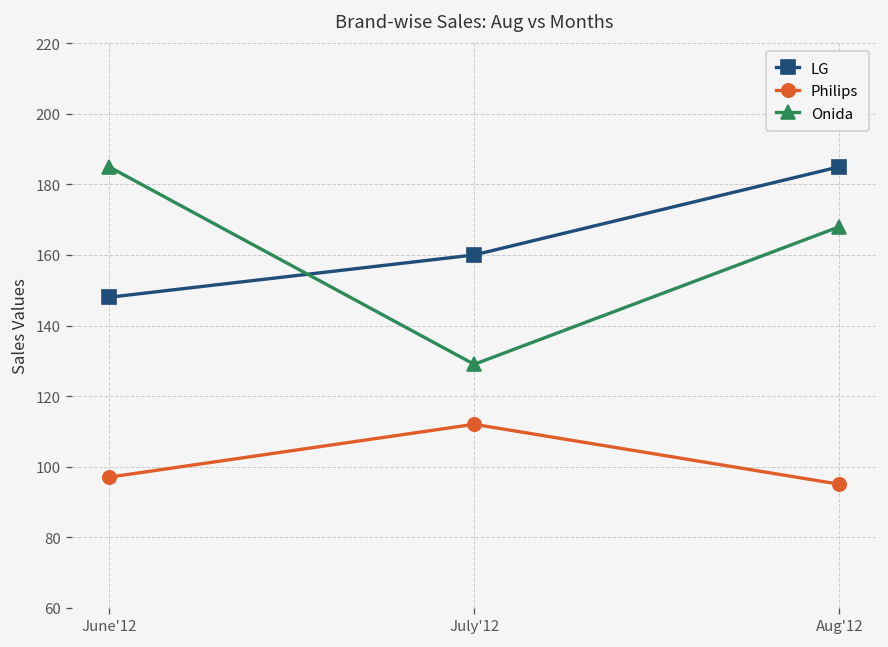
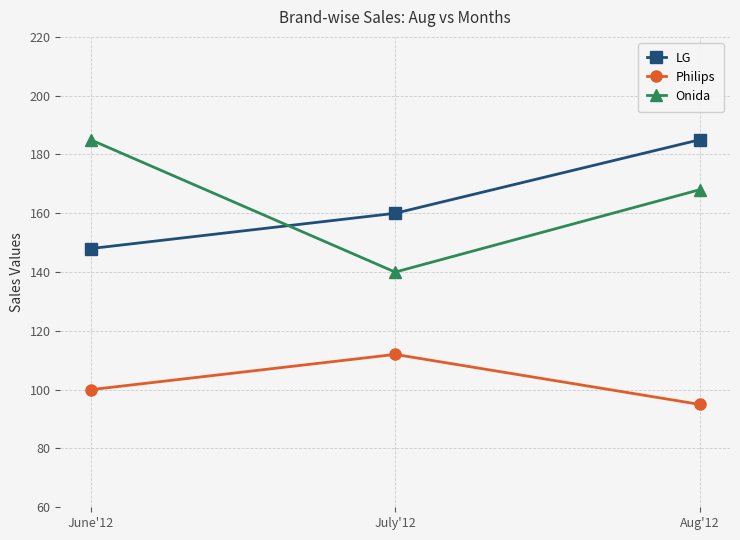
Philips, June'12: 97 -> 100
Onida, July'12: 129 -> 140
